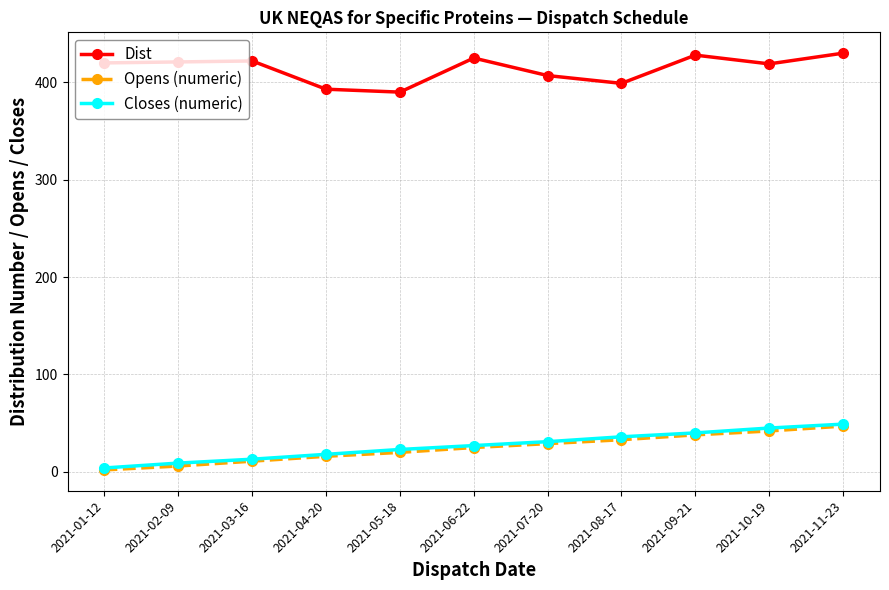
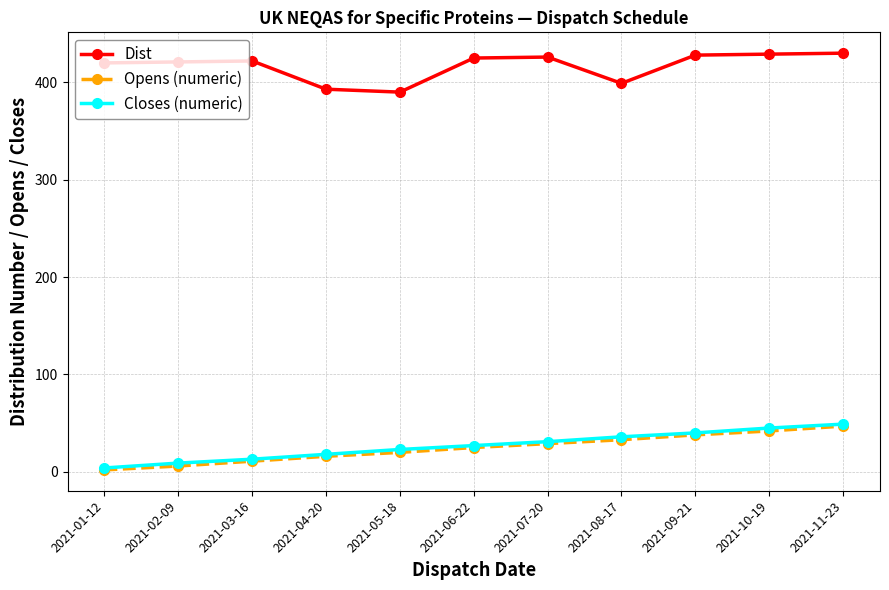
Dist, 2021-07-20: 410 -> 430
Dist, 2021-10-19: 420 -> 430
